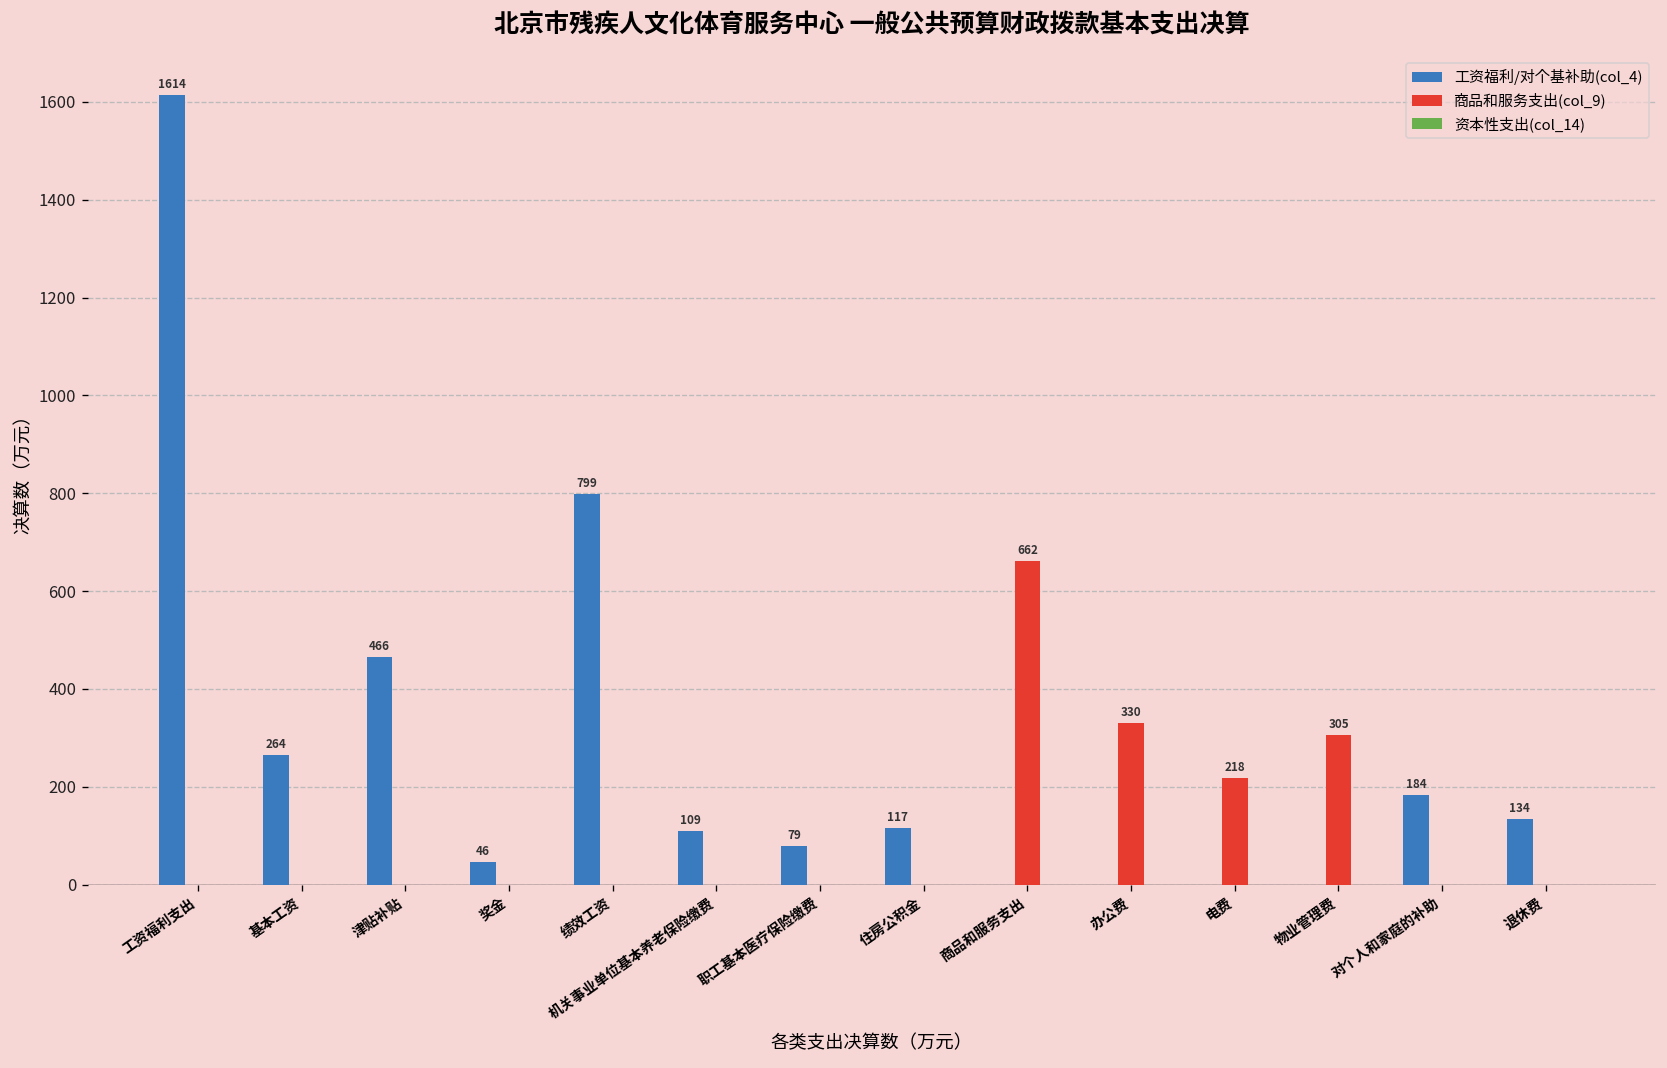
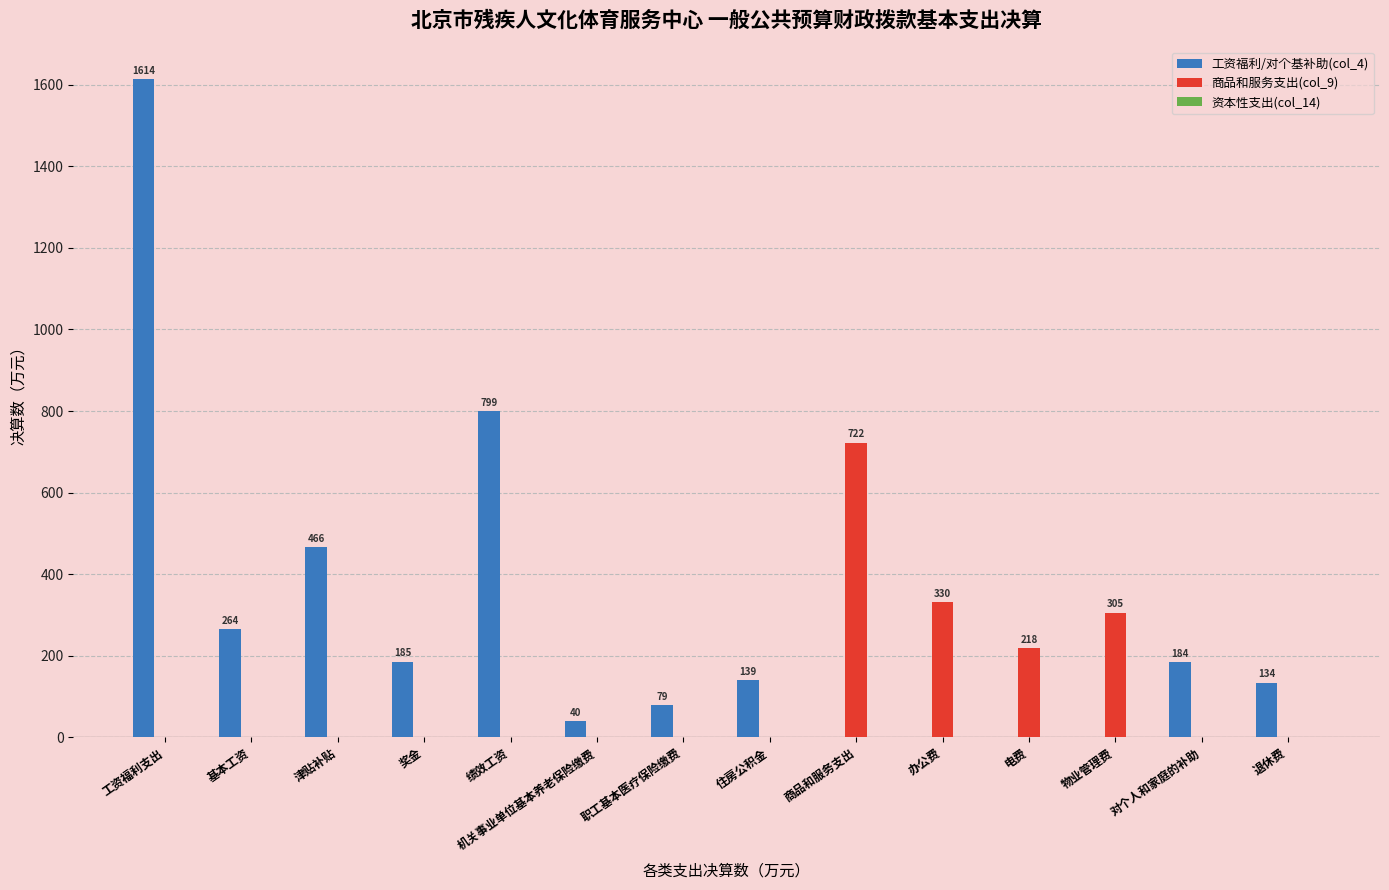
工资福利/对个基补助(col_4), 奖金: 46 -> 185
工资福利/对个基补助(col_4), 机关事业单位基本养老保险缴费: 109 -> 40
工资福利/对个基补助(col_4), 住房公积金: 117 -> 139
商品和服务支出(col_9), 商品和服务支出: 662 -> 722
